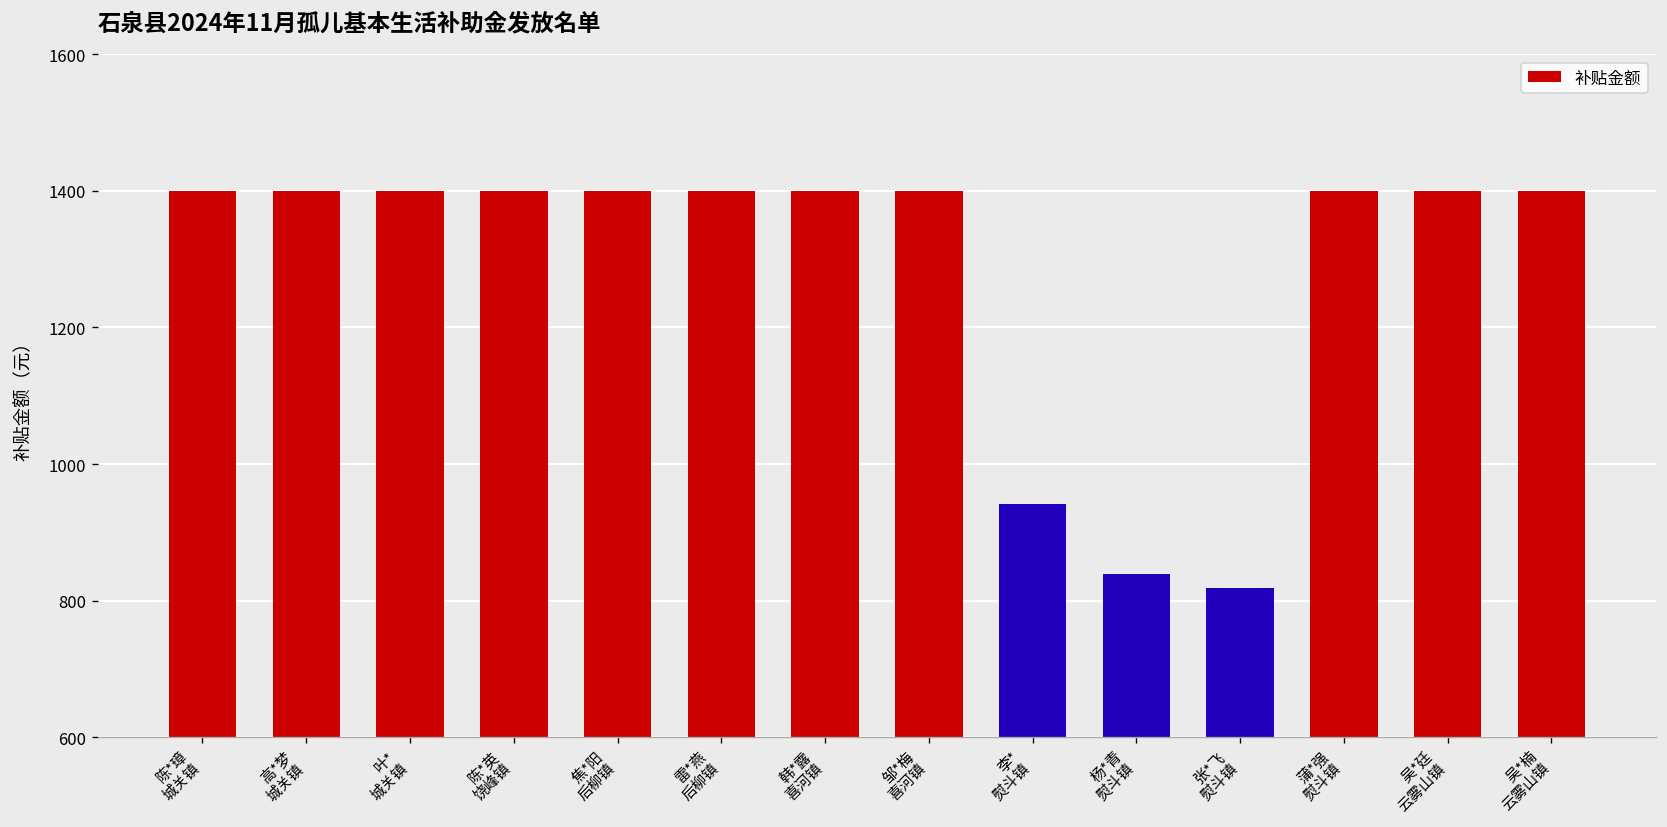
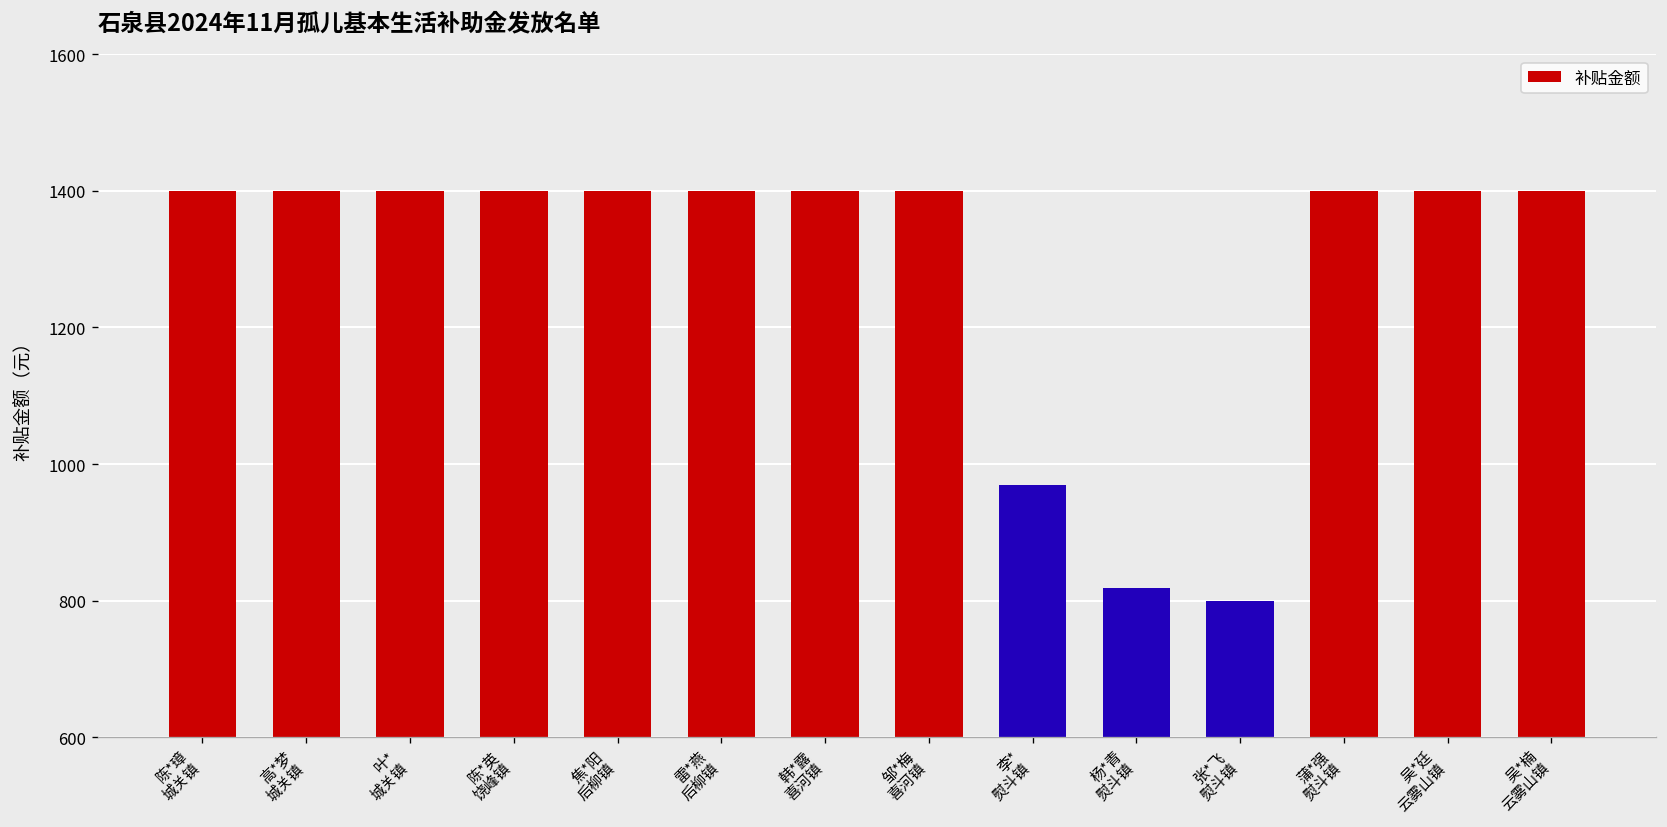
李* 熨斗镇: 940 -> 970
杨*青 熨斗镇: 840 -> 820
张*飞 熨斗镇: 820 -> 800
